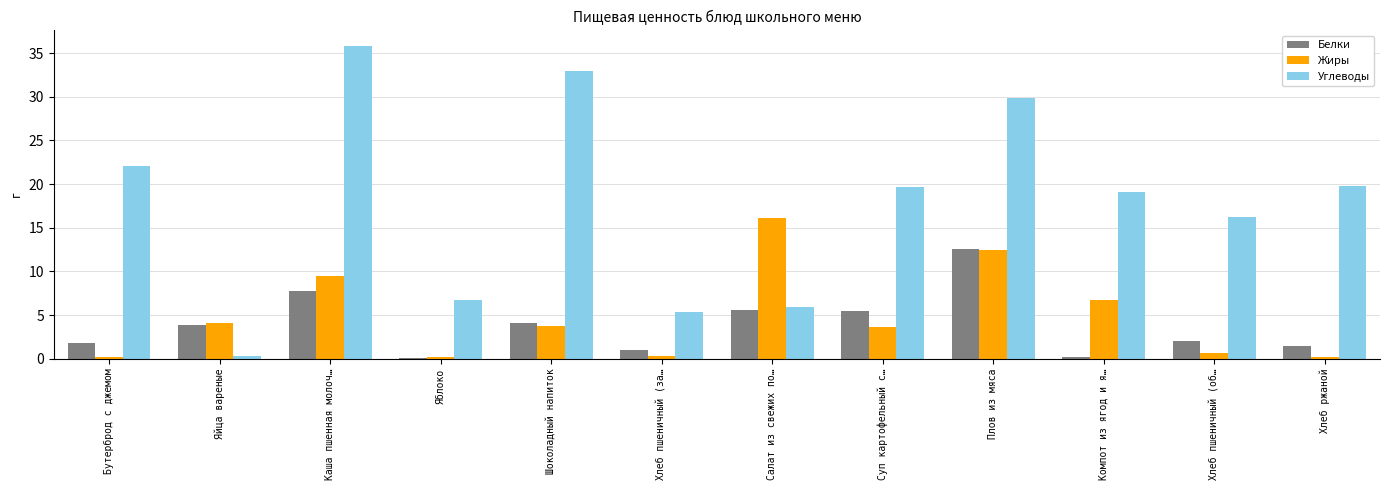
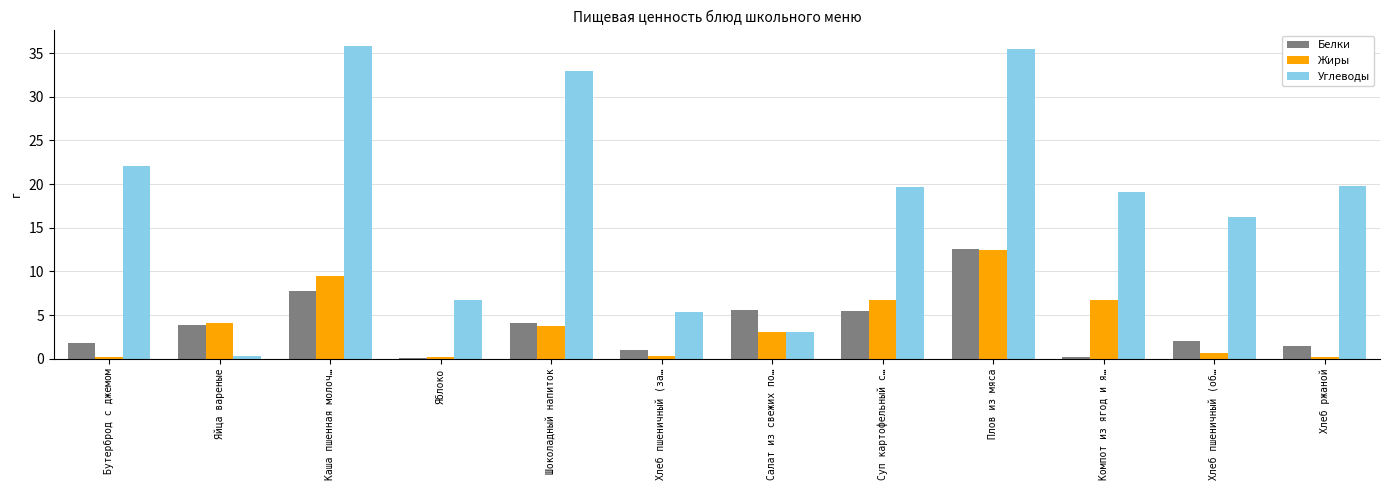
Жиры, Салат из свежих по…: 16 -> 3
Углеводы, Салат из свежих по…: 6 -> 3
Жиры, Суп картофельный с…: 4 -> 7
Углеводы, Плов из мяса: 30 -> 36
